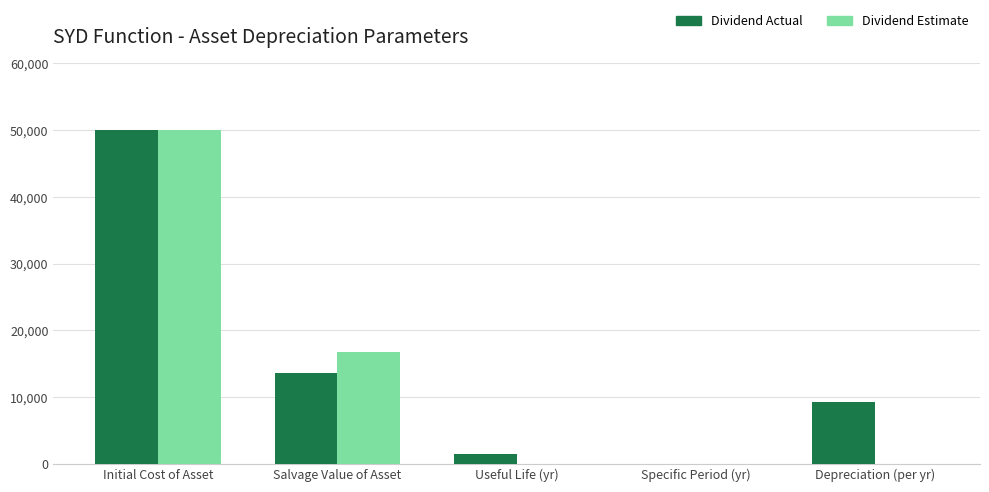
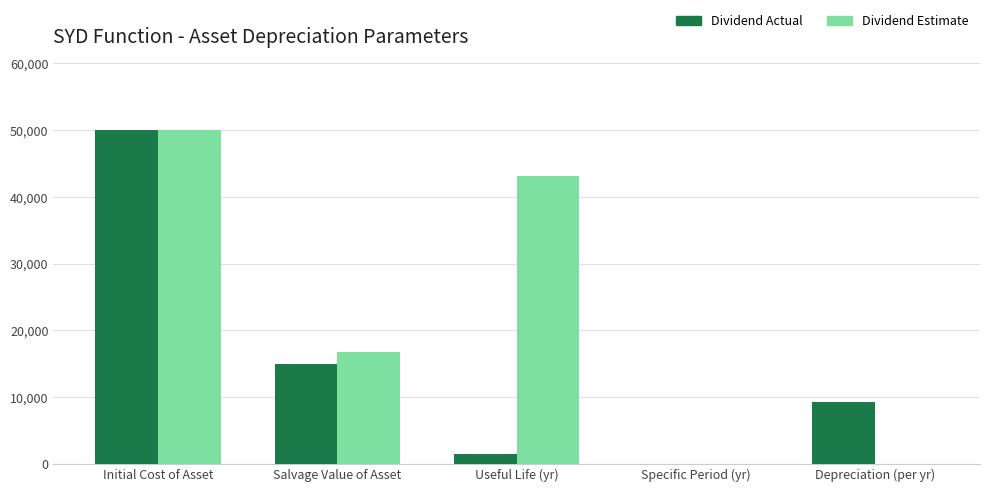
Dividend Actual, Salvage Value of Asset: 14,000 -> 15,000
Dividend Estimate, Useful Life (yr): 0 -> 43,000
